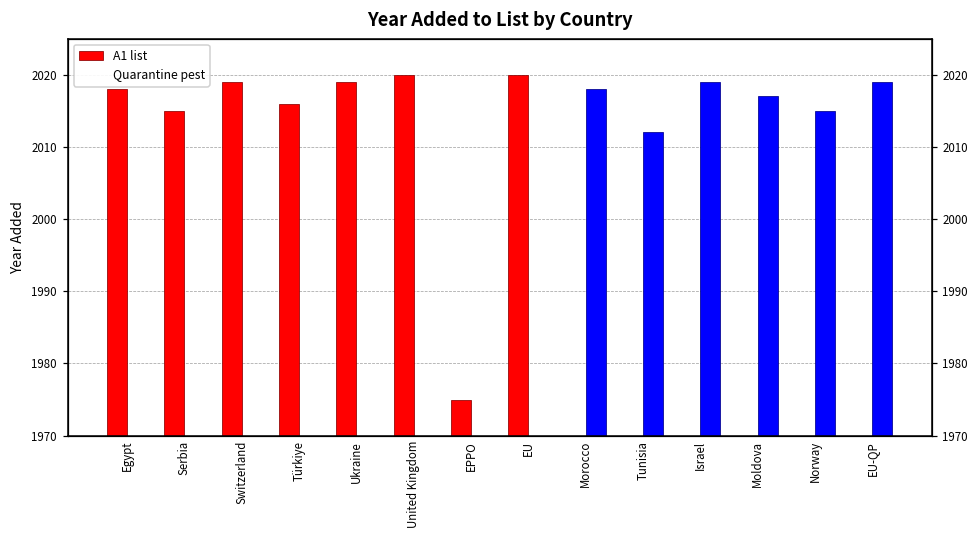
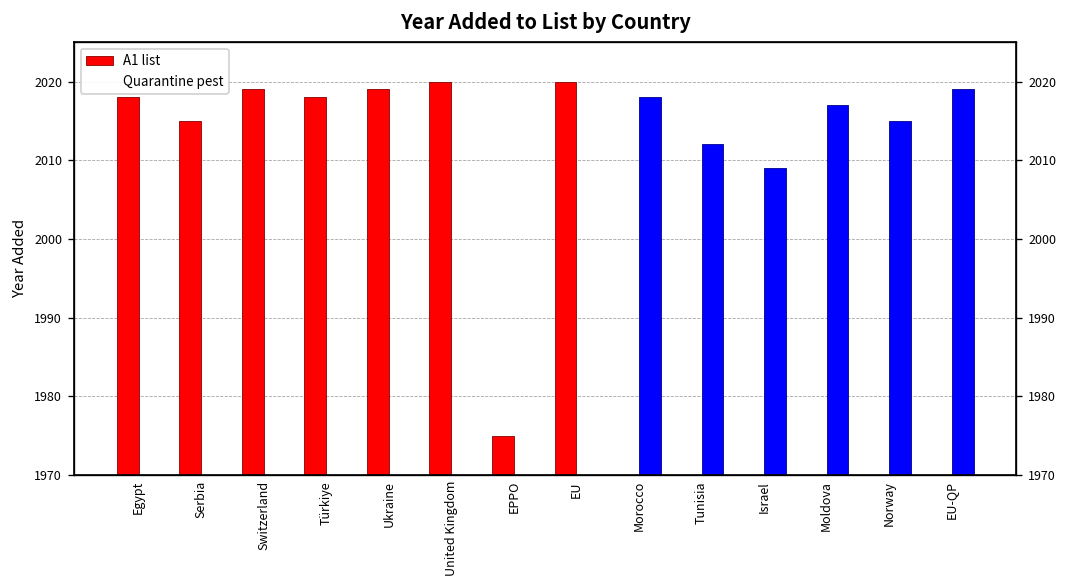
A1 list, Türkiye: 2016 -> 2018
Quarantine pest, Israel: 2019 -> 2009
